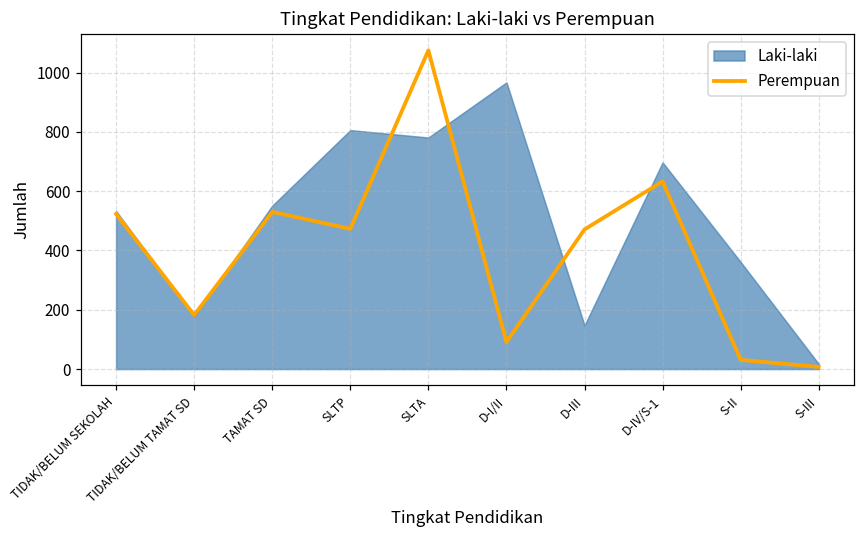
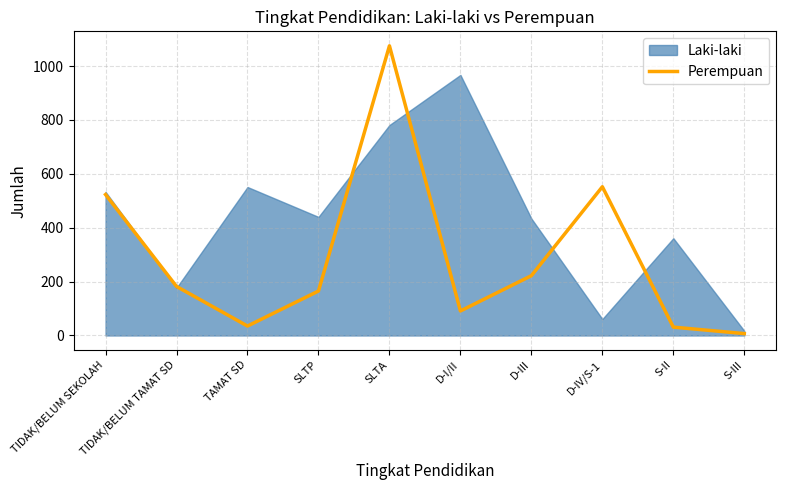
Perempuan, TAMAT SD: 530 -> 40
Perempuan, SLTP: 470 -> 170
Laki-laki, SLTP: 810 -> 440
Perempuan, D-III: 470 -> 220
Laki-laki, D-III: 150 -> 430
Perempuan, D-IV/S-1: 630 -> 550
Laki-laki, D-IV/S-1: 700 -> 60
